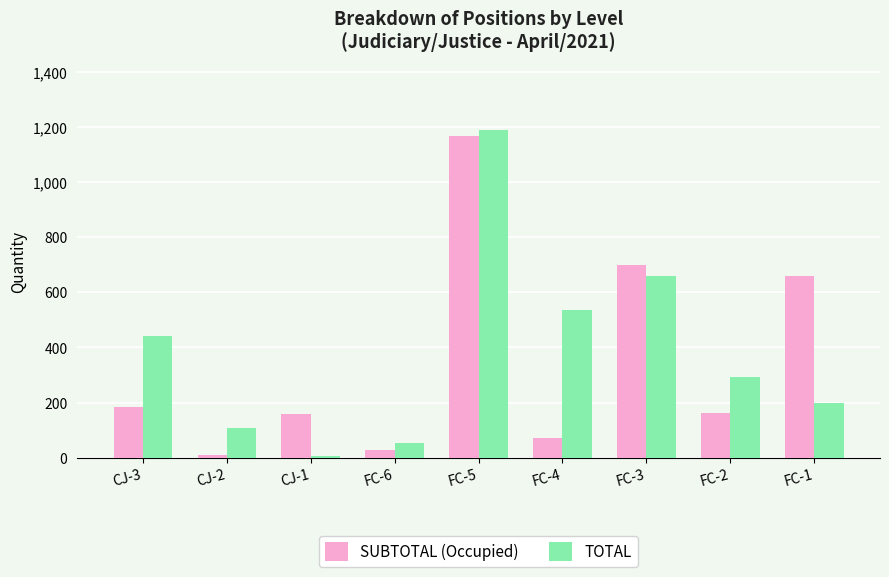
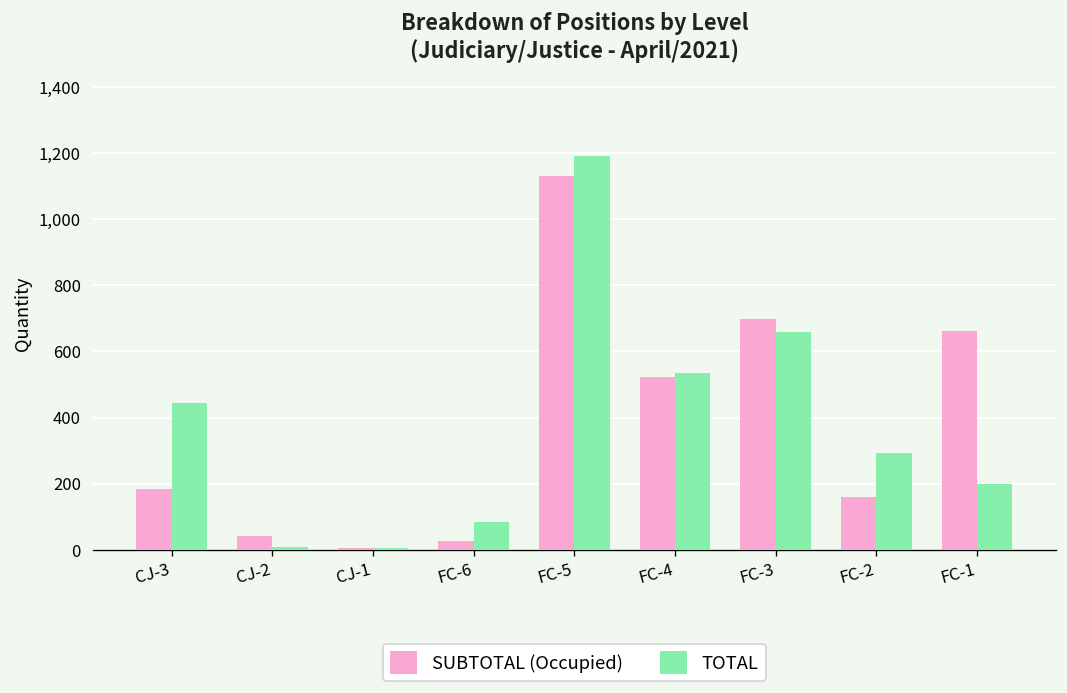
SUBTOTAL (Occupied), CJ-2: 10 -> 40
TOTAL, CJ-2: 110 -> 10
SUBTOTAL (Occupied), CJ-1: 160 -> 10
TOTAL, FC-6: 50 -> 80
SUBTOTAL (Occupied), FC-5: 1,170 -> 1,130
SUBTOTAL (Occupied), FC-4: 70 -> 520
